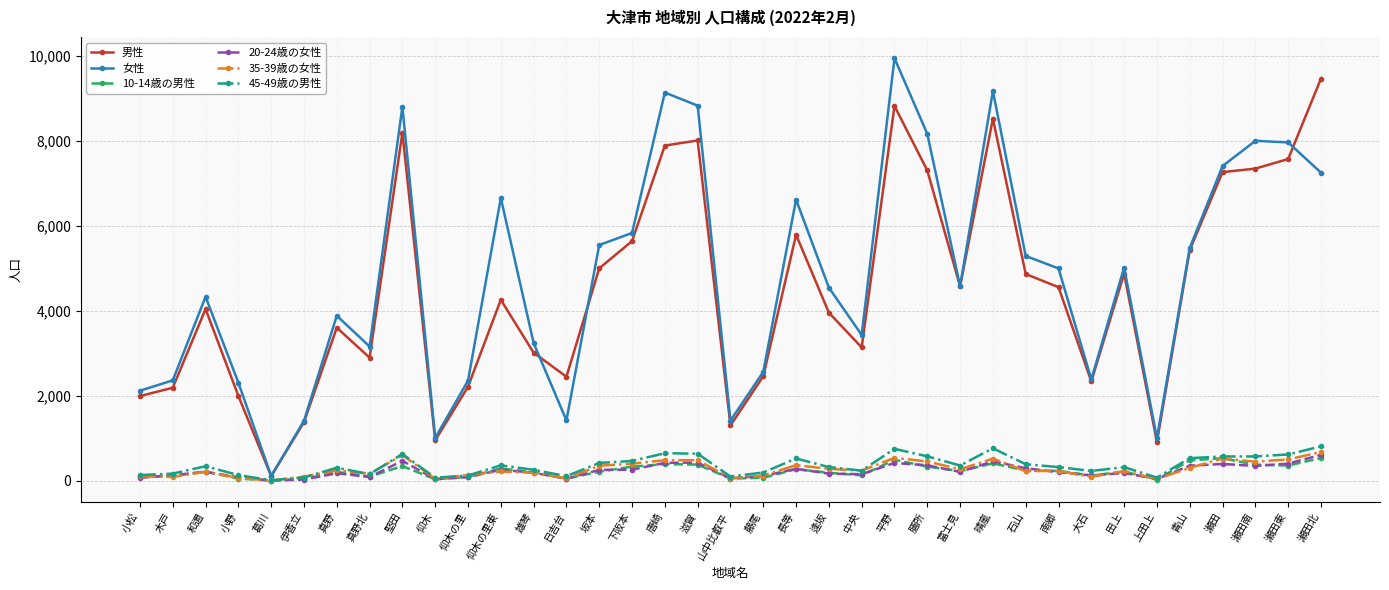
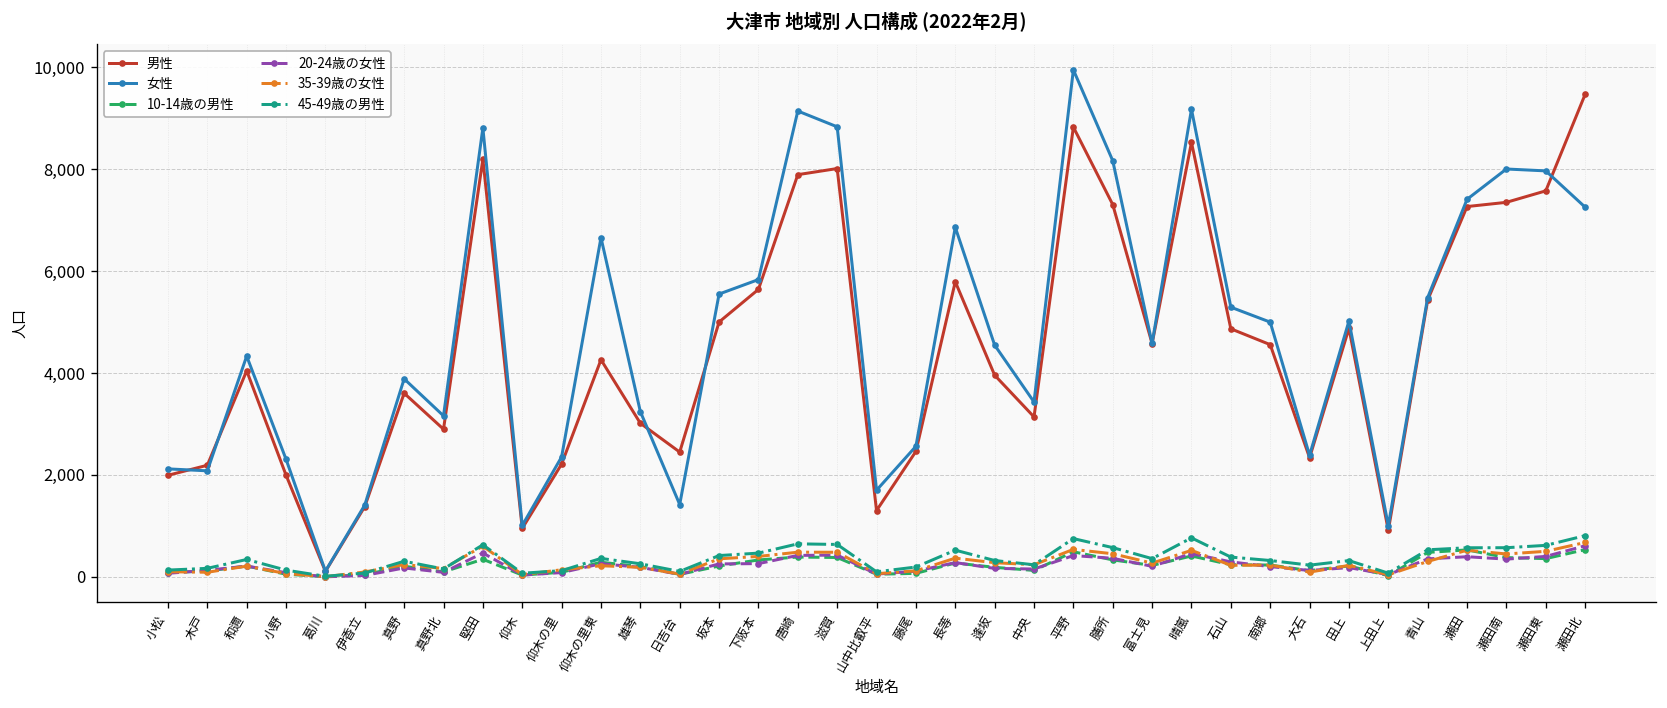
女性, 木戸: 2,400 -> 2,100
女性, 山中比叡平: 1,400 -> 1,700
女性, 長等: 6,600 -> 6,900
